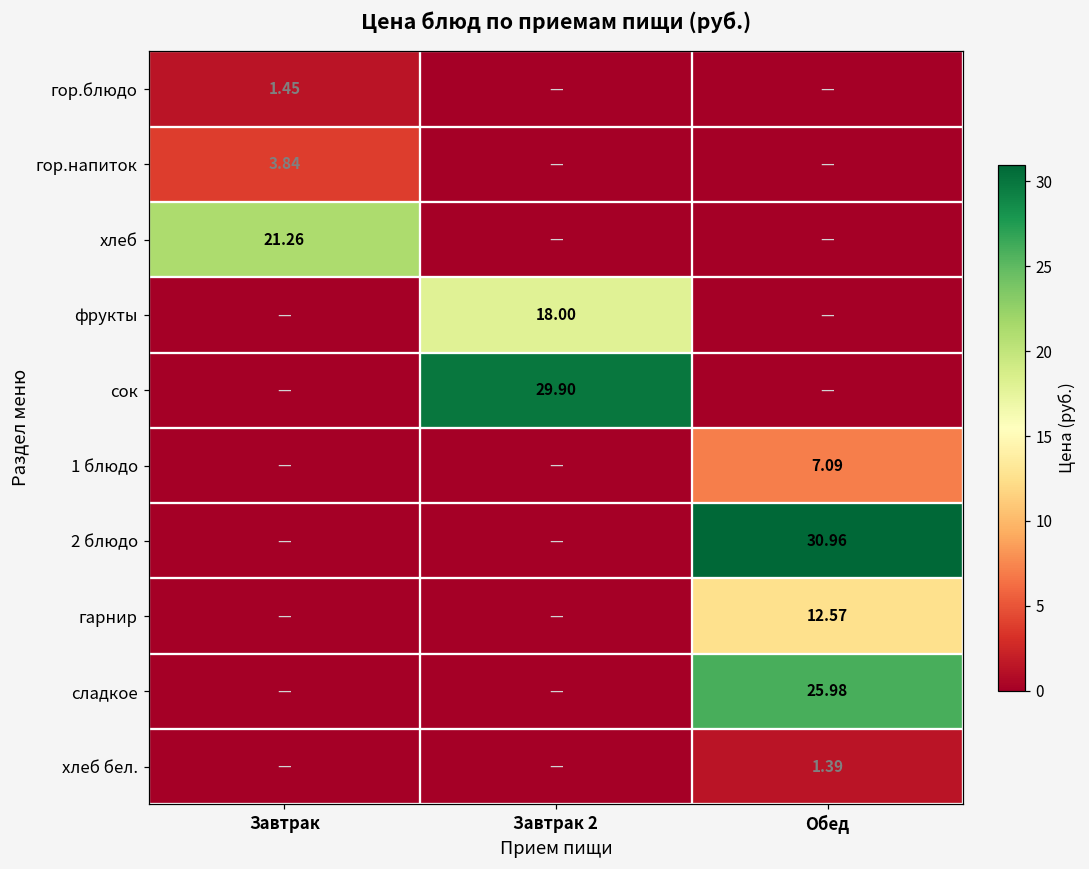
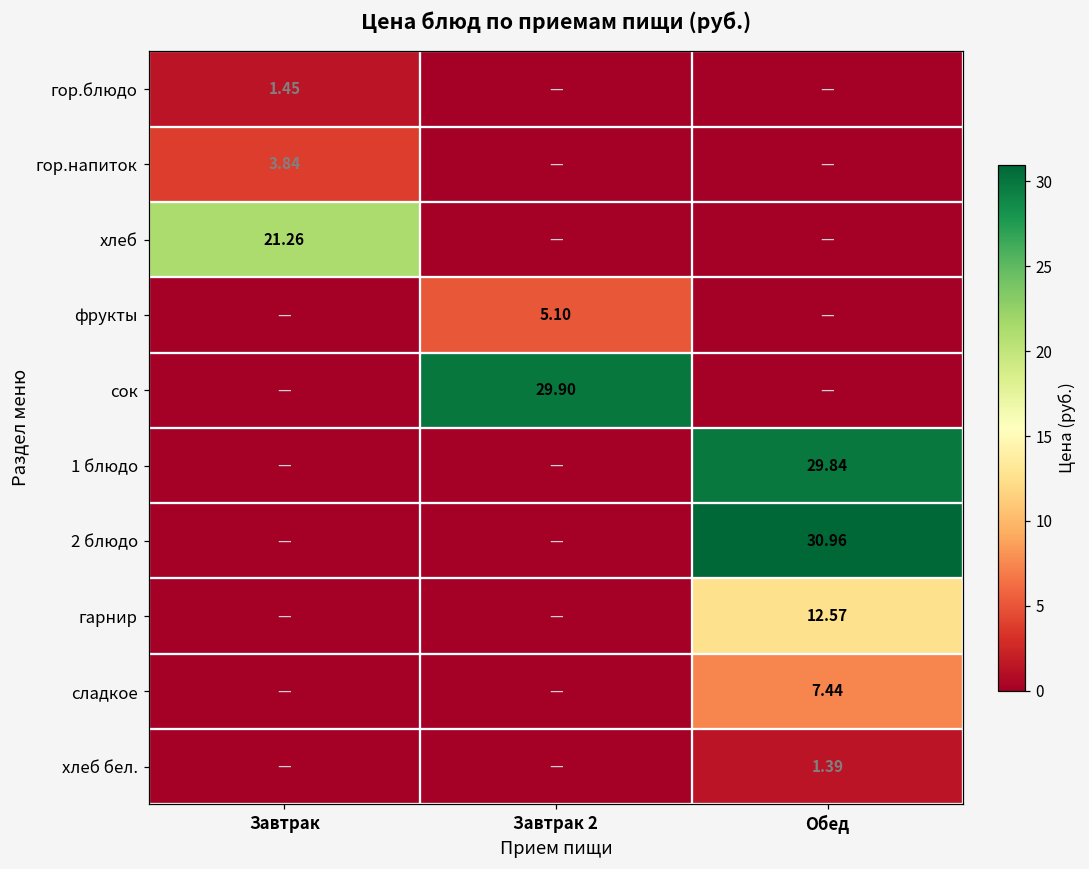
фрукты, Завтрак 2: 18.00 -> 5.10
1 блюдо, Обед: 7.09 -> 29.84
сладкое, Обед: 25.98 -> 7.44
